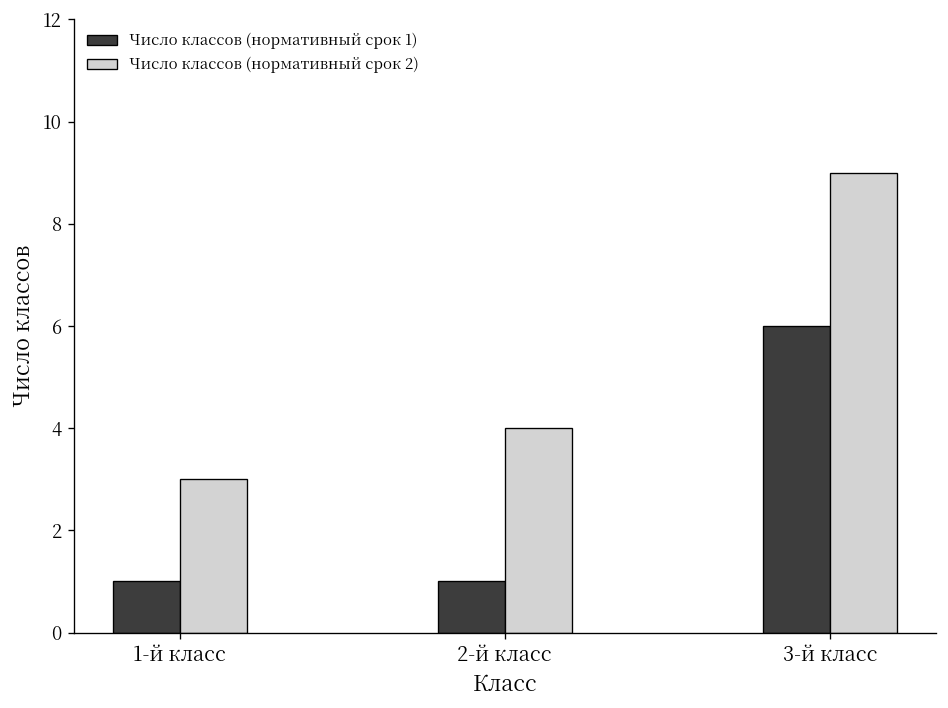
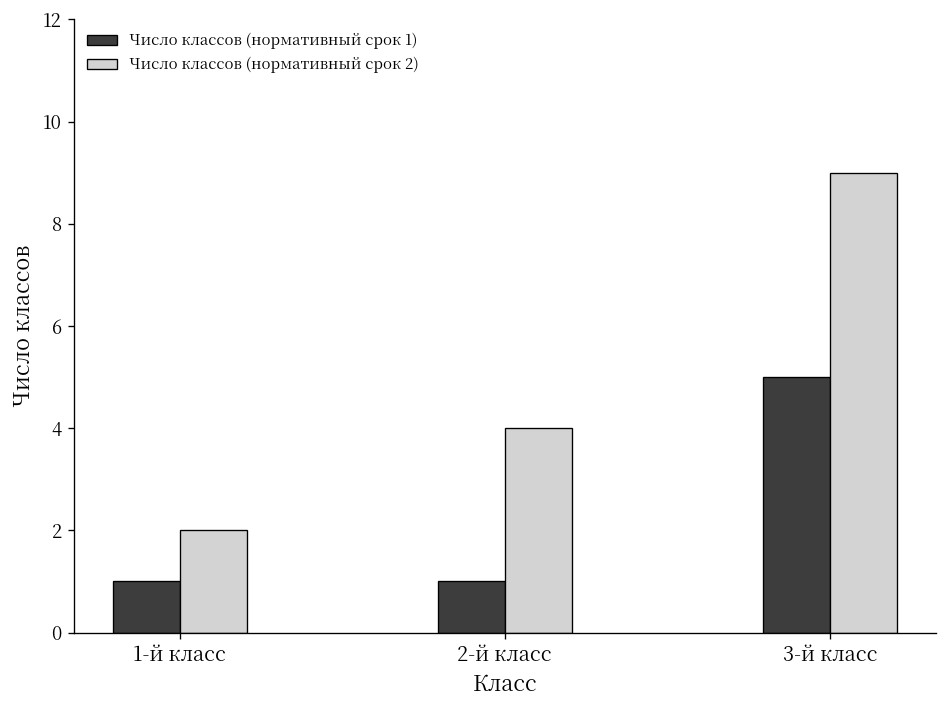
Число классов (нормативный срок 2), 1-й класс: 3 -> 2
Число классов (нормативный срок 1), 3-й класс: 6 -> 5
